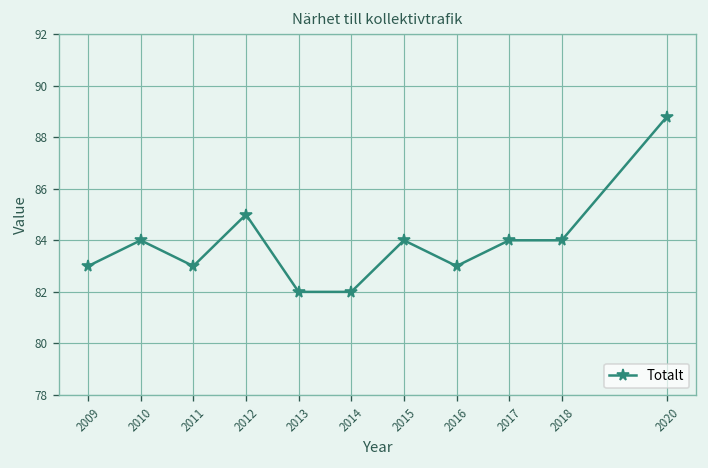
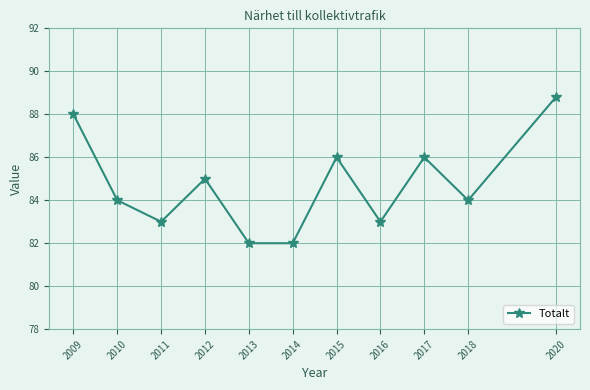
2009: 83 -> 88
2015: 84 -> 86
2017: 84 -> 86
